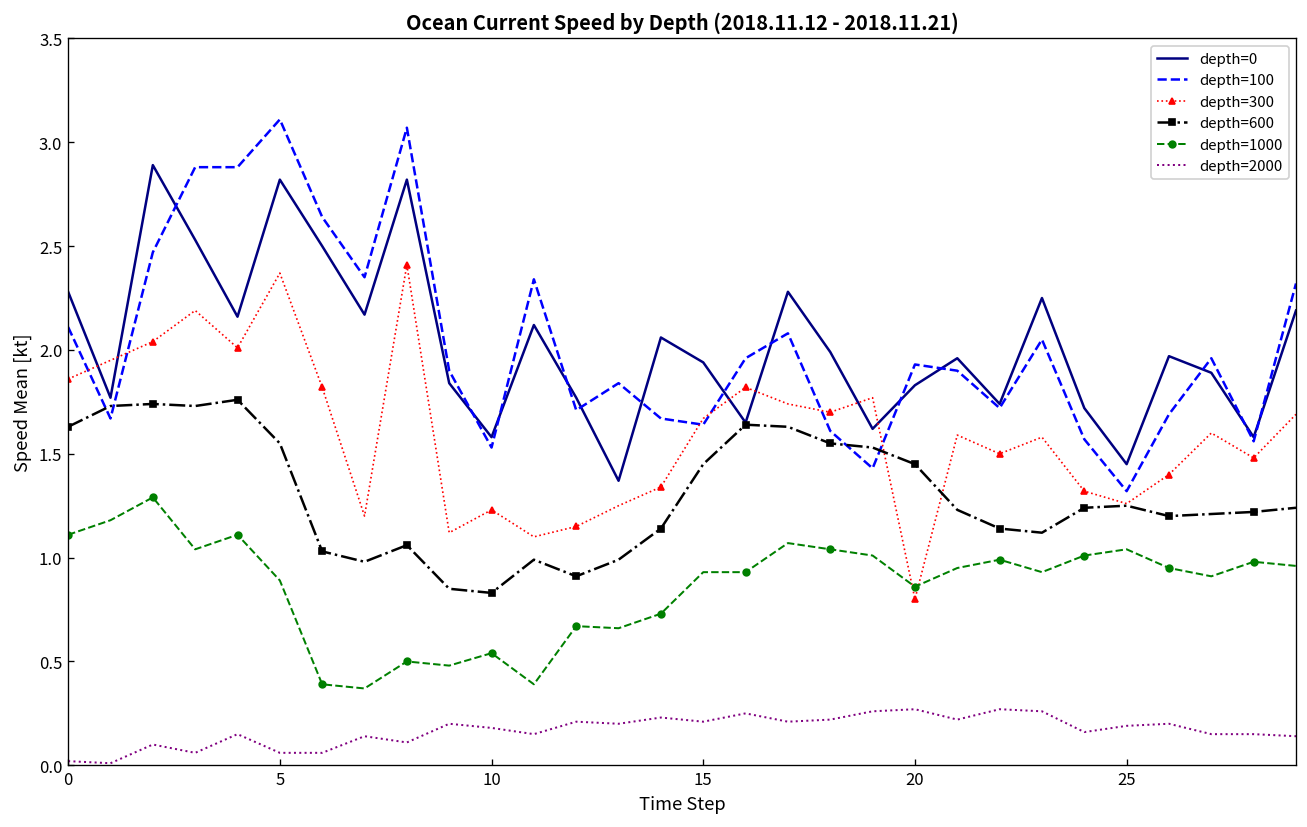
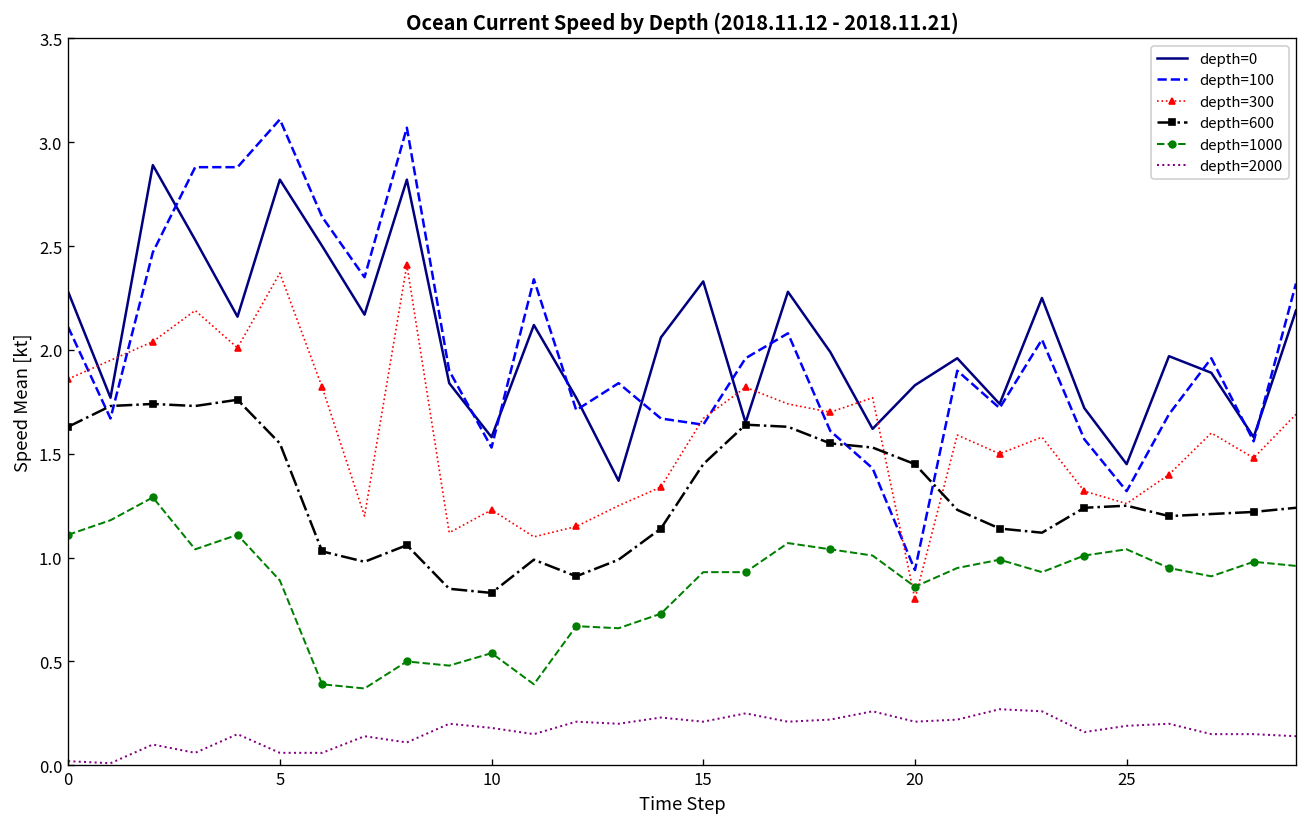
depth=0, 15: 1.94 -> 2.33
depth=100, 20: 1.93 -> 0.94
depth=2000, 20: 0.27 -> 0.21
